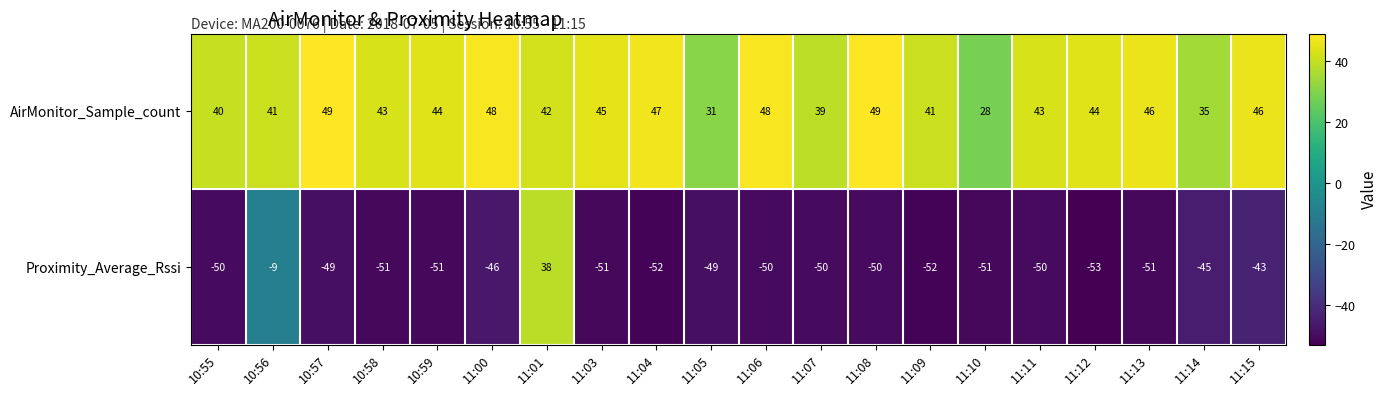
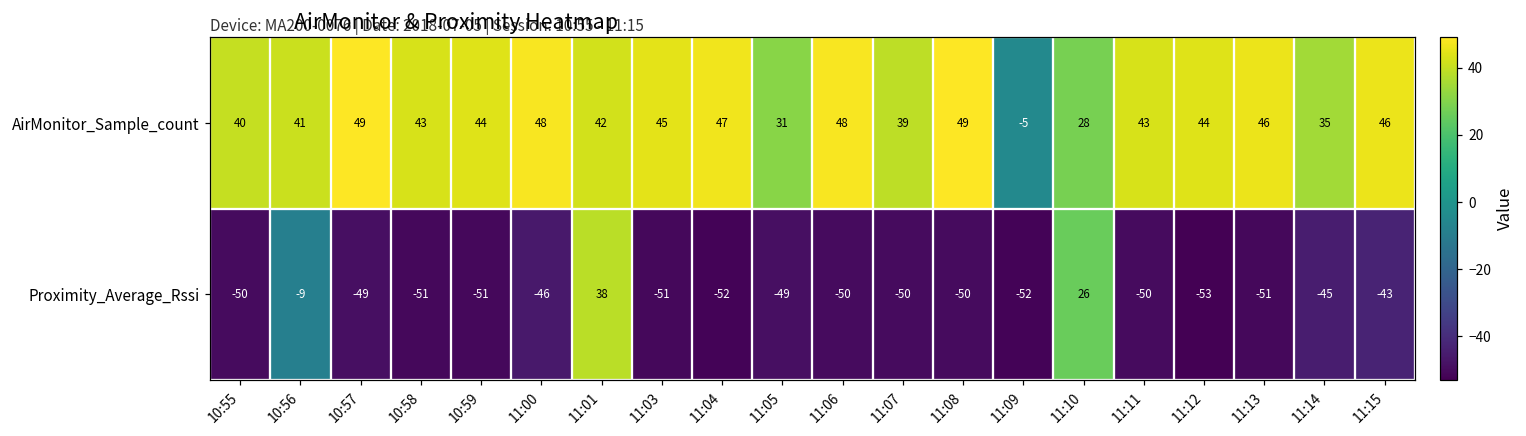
AirMonitor_Sample_count, 11:09: 41 -> -5
Proximity_Average_Rssi, 11:10: -51 -> 26
